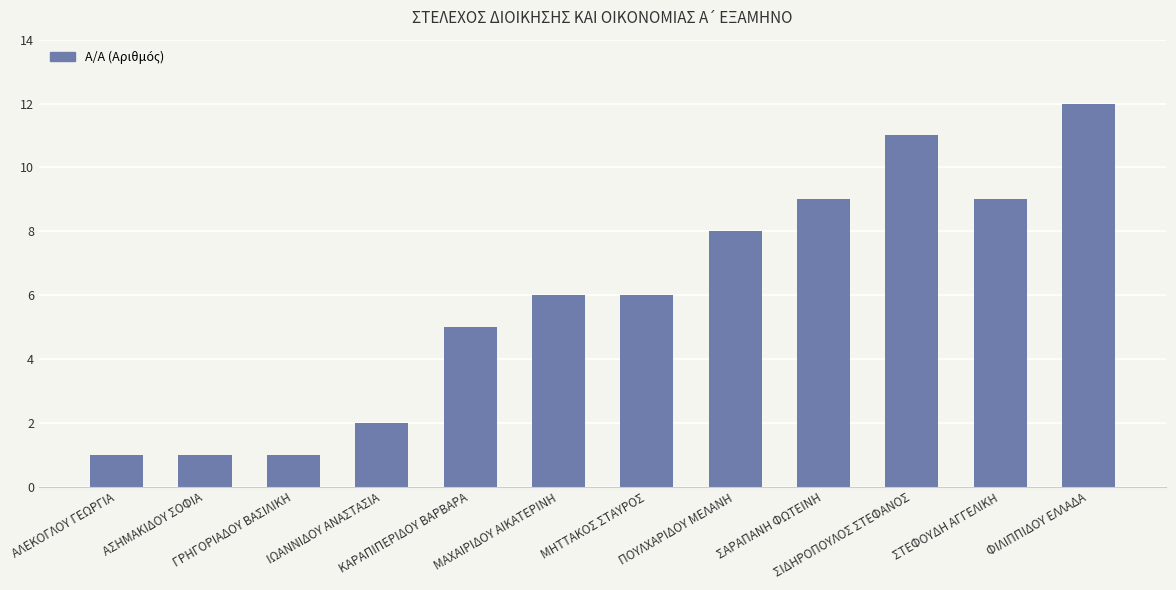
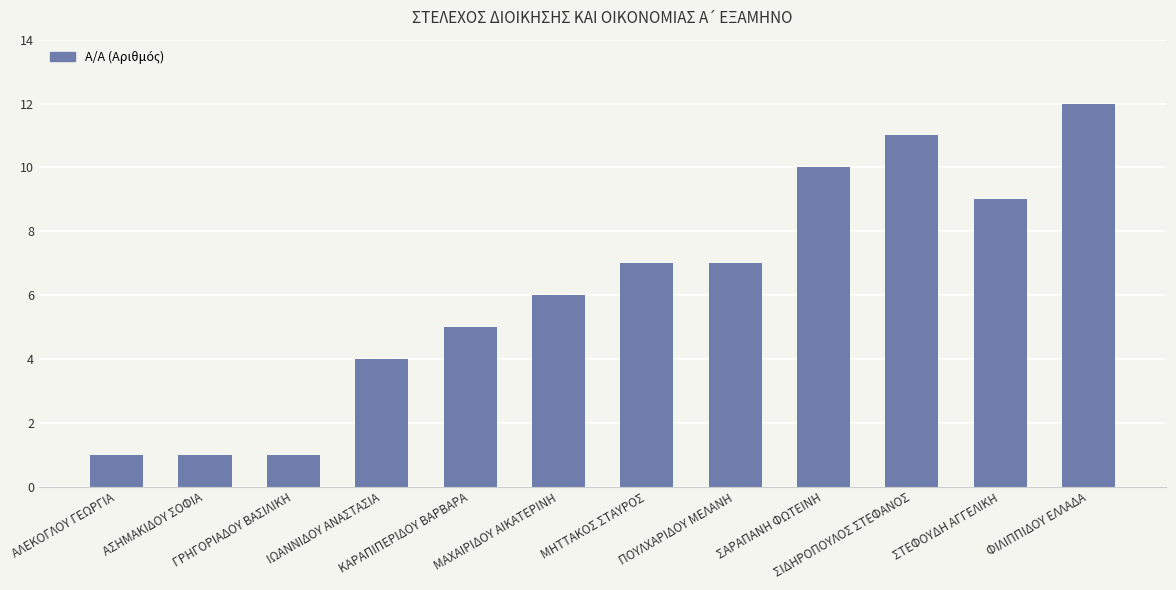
ΙΩΑΝΝΙΔΟΥ ΑΝΑΣΤΑΣΙΑ: 2 -> 4
ΜΗΤΤΑΚΟΣ ΣΤΑΥΡΟΣ: 6 -> 7
ΠΟΥΛΧΑΡΙΔΟΥ ΜΕΛΑΝΗ: 8 -> 7
ΣΑΡΑΠΑΝΗ ΦΩΤΕΙΝΗ: 9 -> 10
